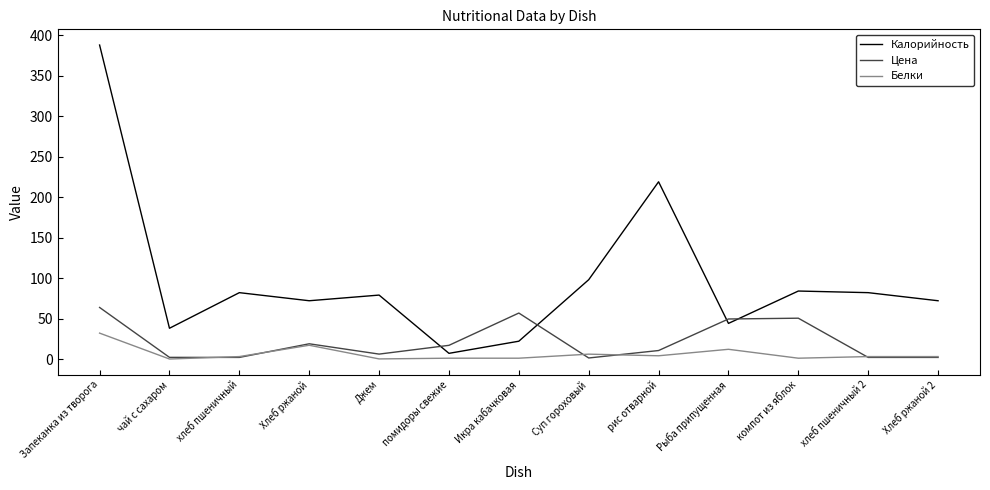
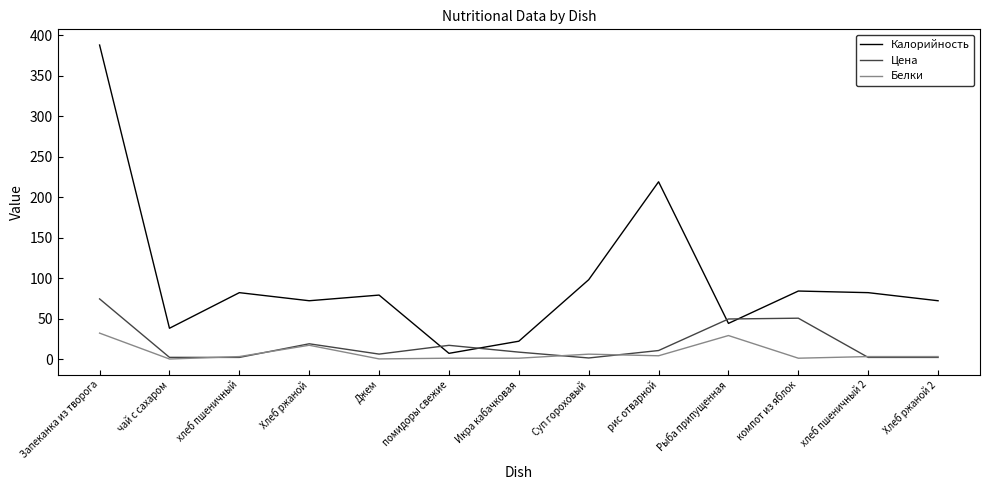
Цена, Запеканка из творога: 60 -> 70
Цена, Икра кабачковая: 60 -> 10
Белки, Рыба припущенная: 10 -> 30
